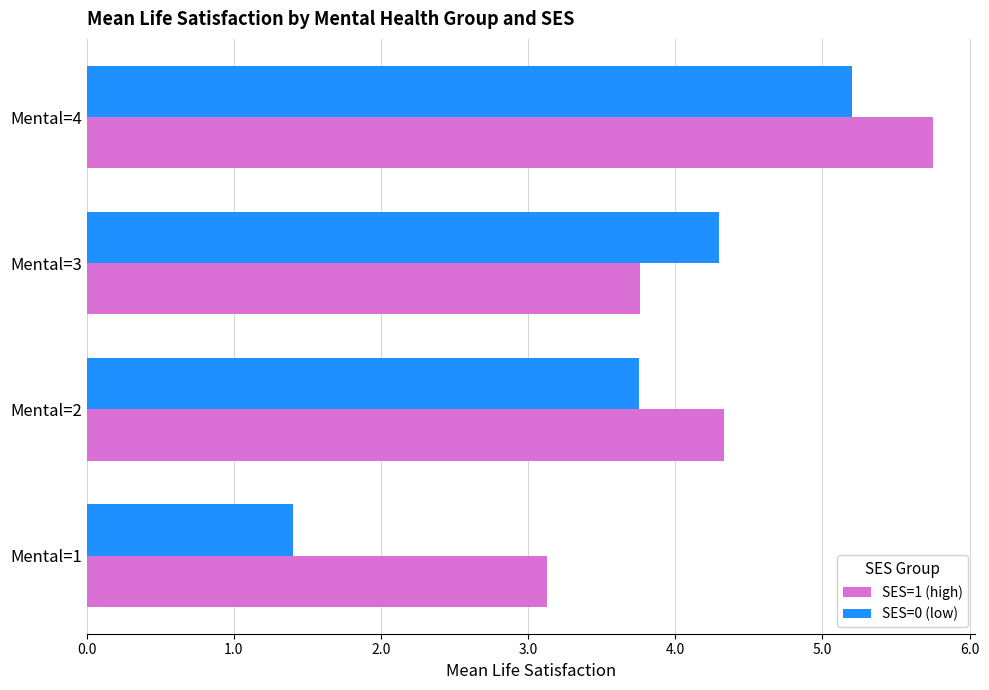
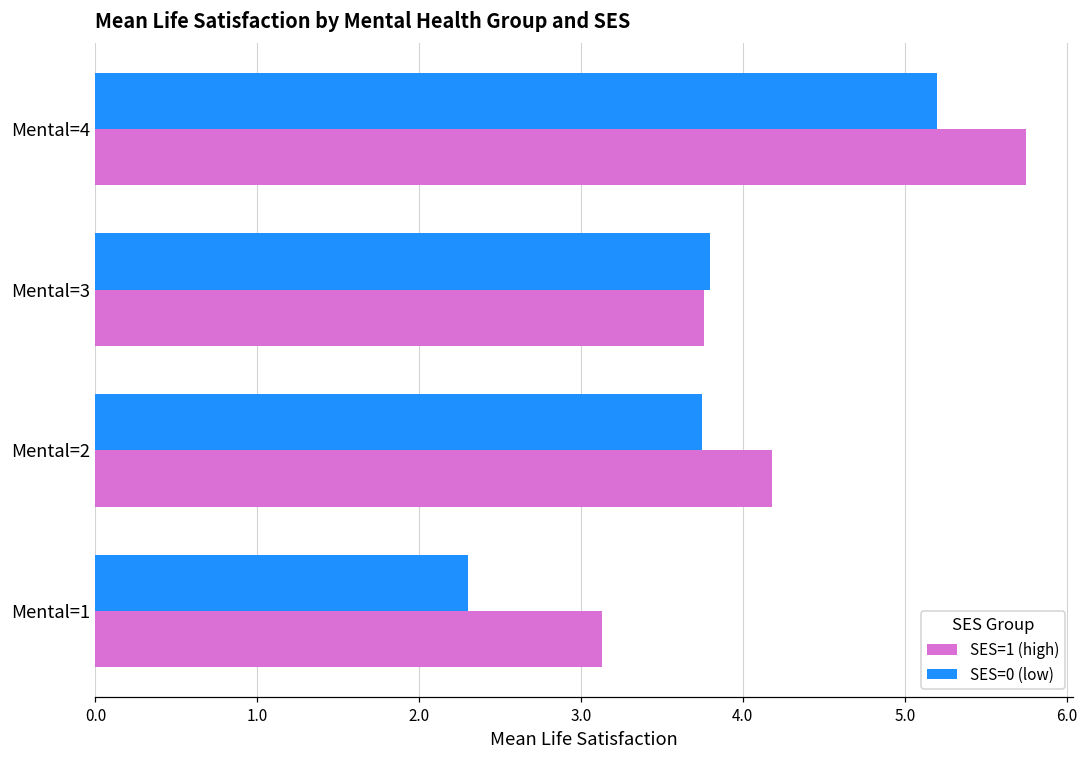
SES=0 (low), Mental=3: 4.3 -> 3.8
SES=1 (high), Mental=2: 4.33 -> 4.18
SES=0 (low), Mental=1: 1.4 -> 2.3
